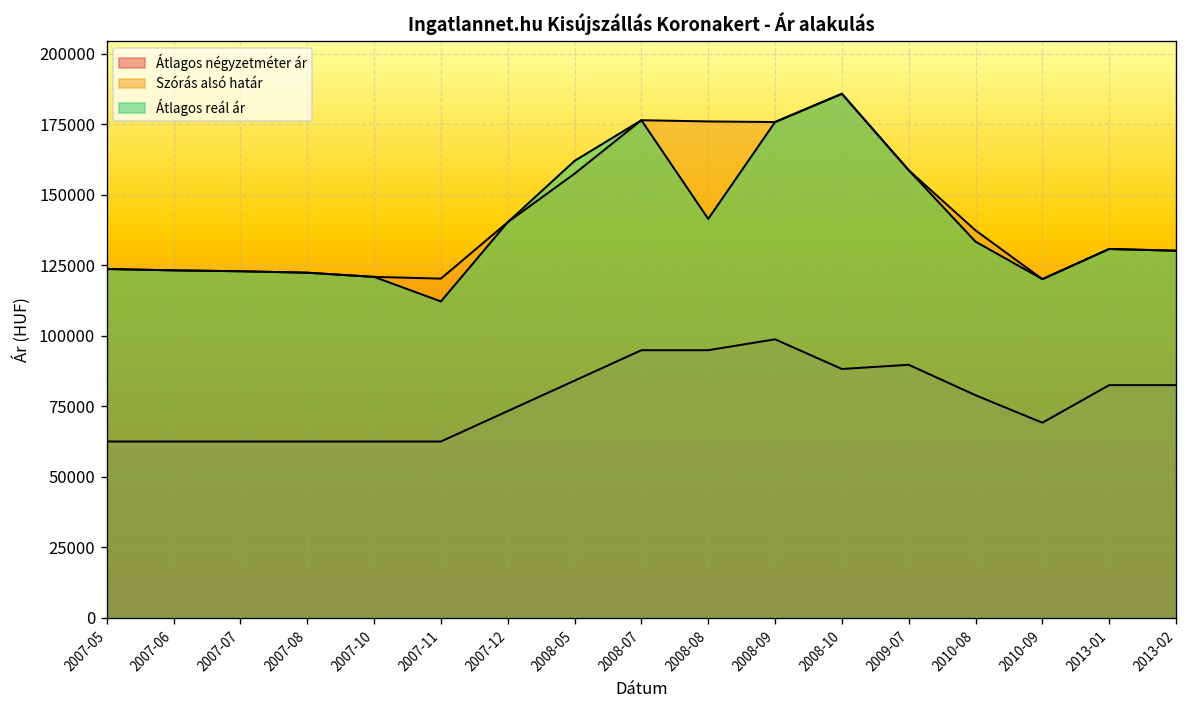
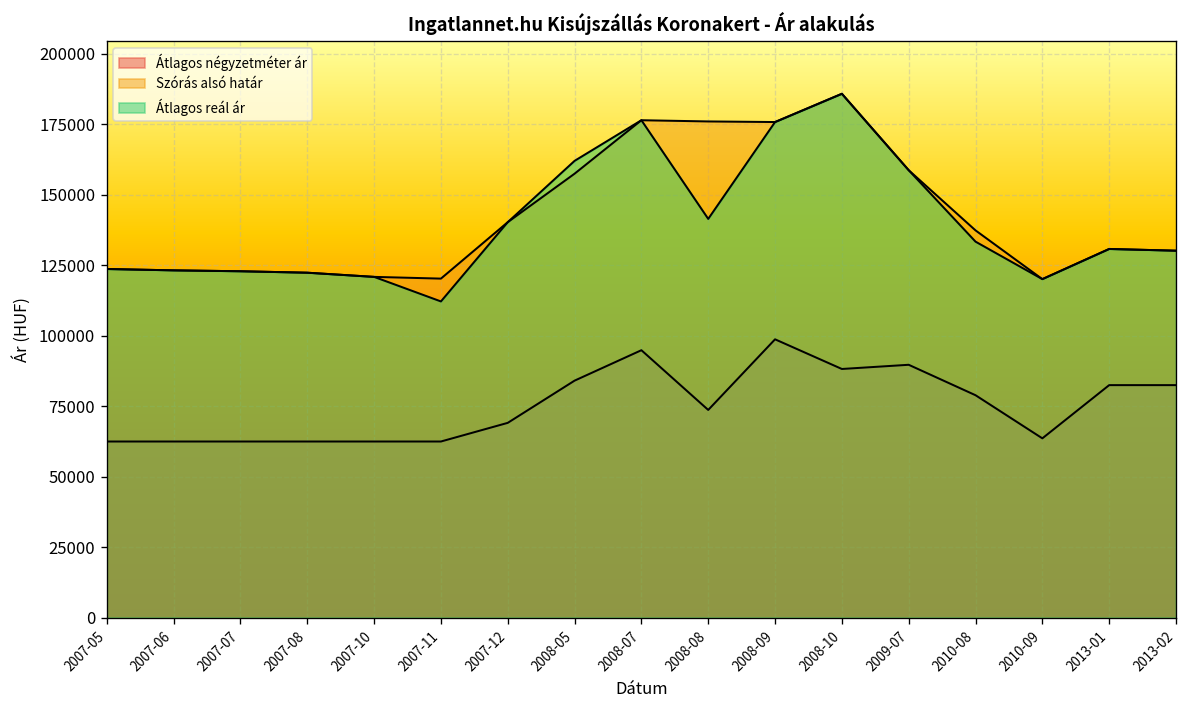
Átlagos négyzetméter ár, 2007-12: 73000 -> 69000
Átlagos négyzetméter ár, 2008-08: 95000 -> 74000
Átlagos négyzetméter ár, 2010-09: 69000 -> 64000
